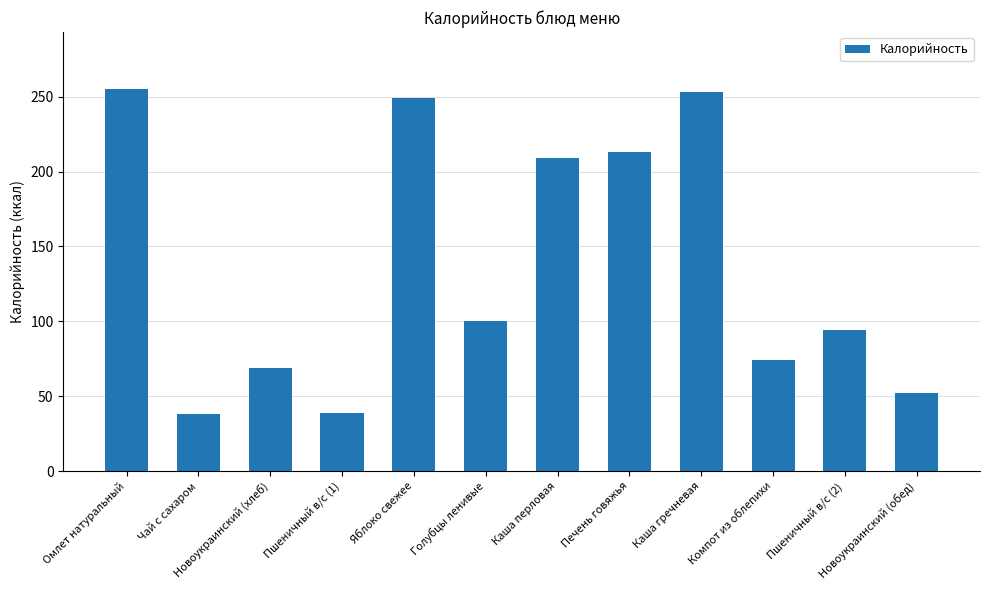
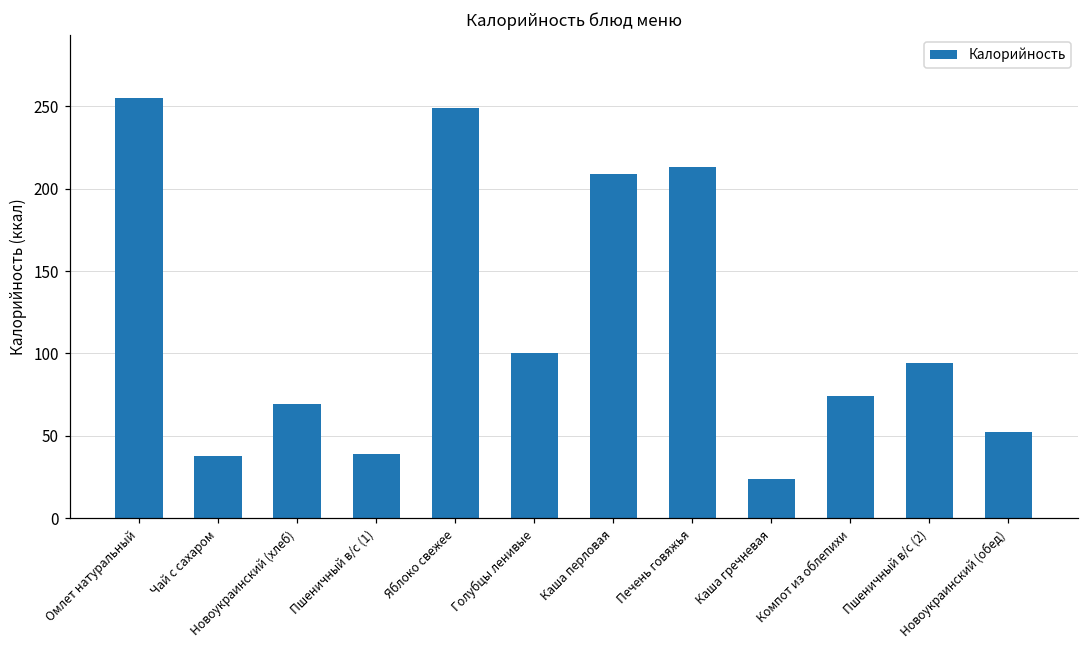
Каша гречневая: 253 -> 24
